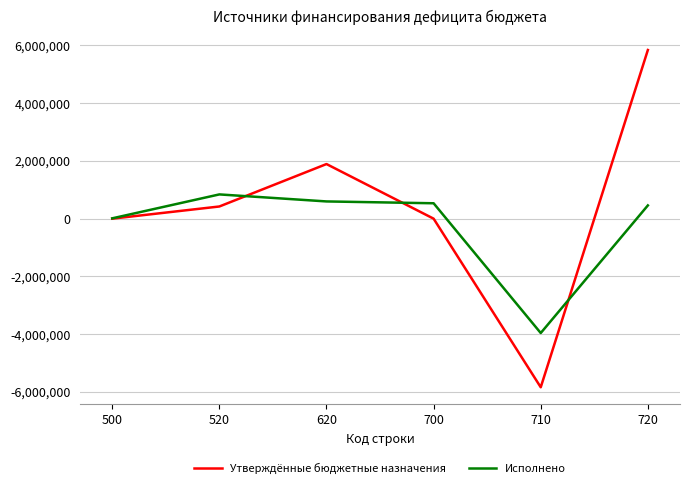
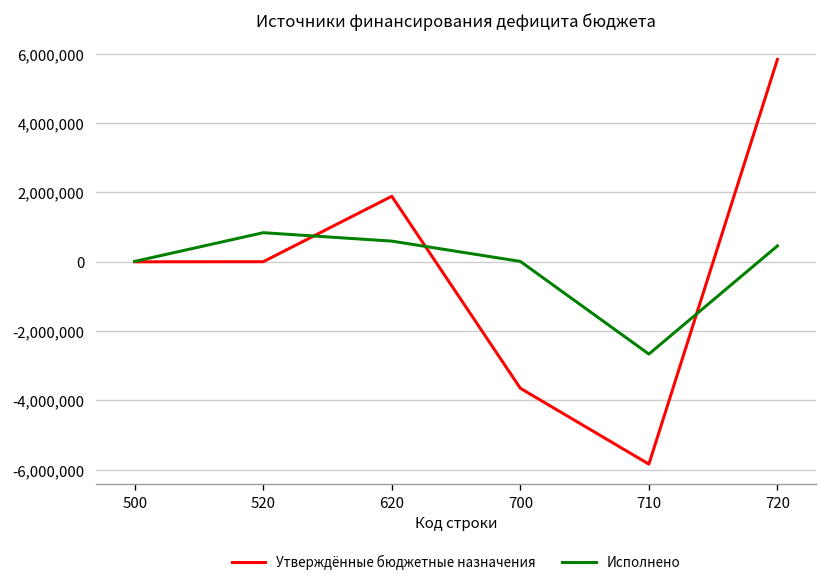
Утверждённые бюджетные назначения, 520: 400,000 -> 0
Утверждённые бюджетные назначения, 700: 0 -> -3,700,000
Исполнено, 700: 500,000 -> 0
Исполнено, 710: -4,000,000 -> -2,700,000
